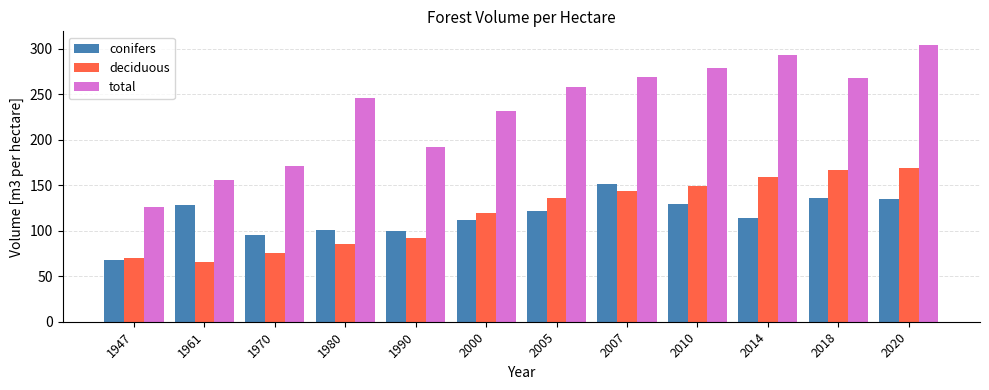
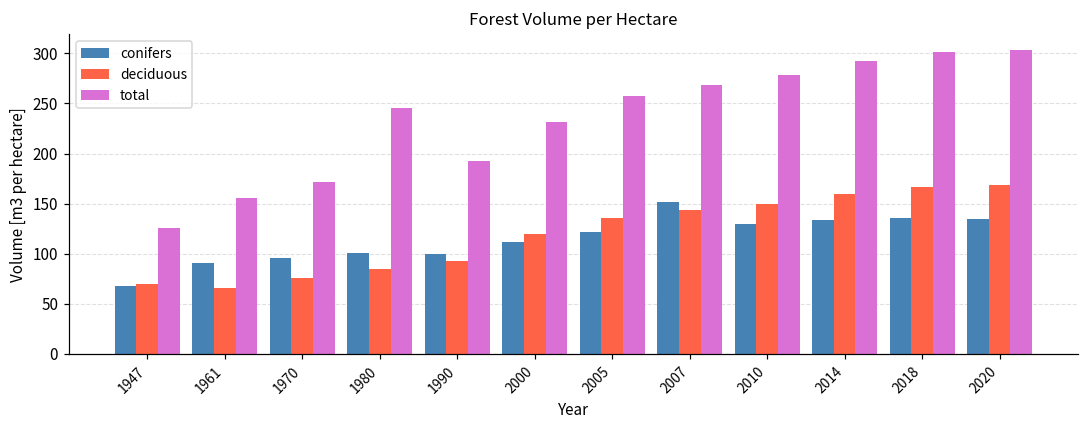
conifers, 1961: 130 -> 90
conifers, 2014: 110 -> 130
total, 2018: 270 -> 300
